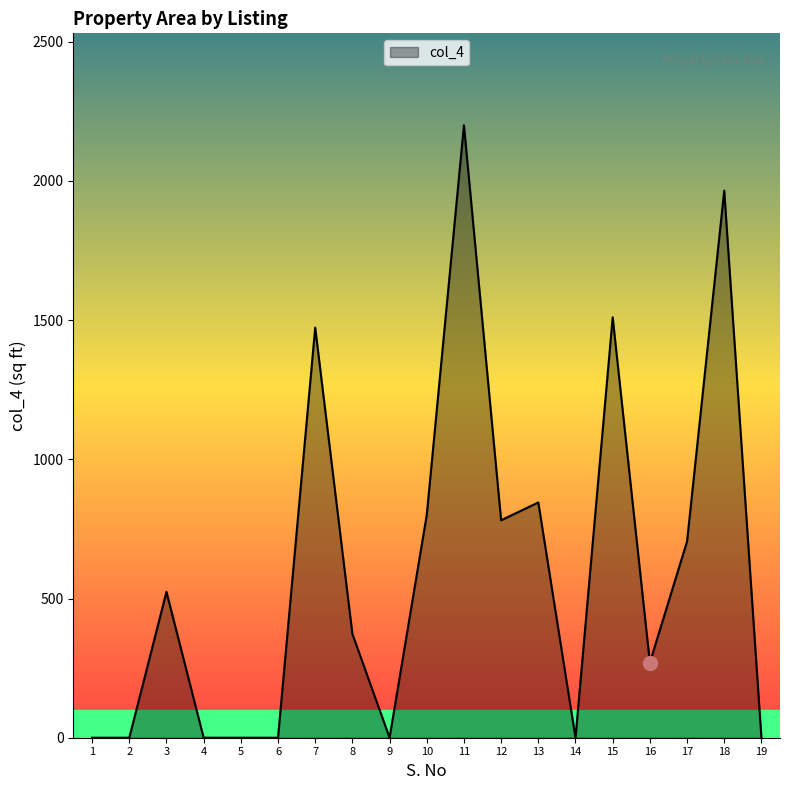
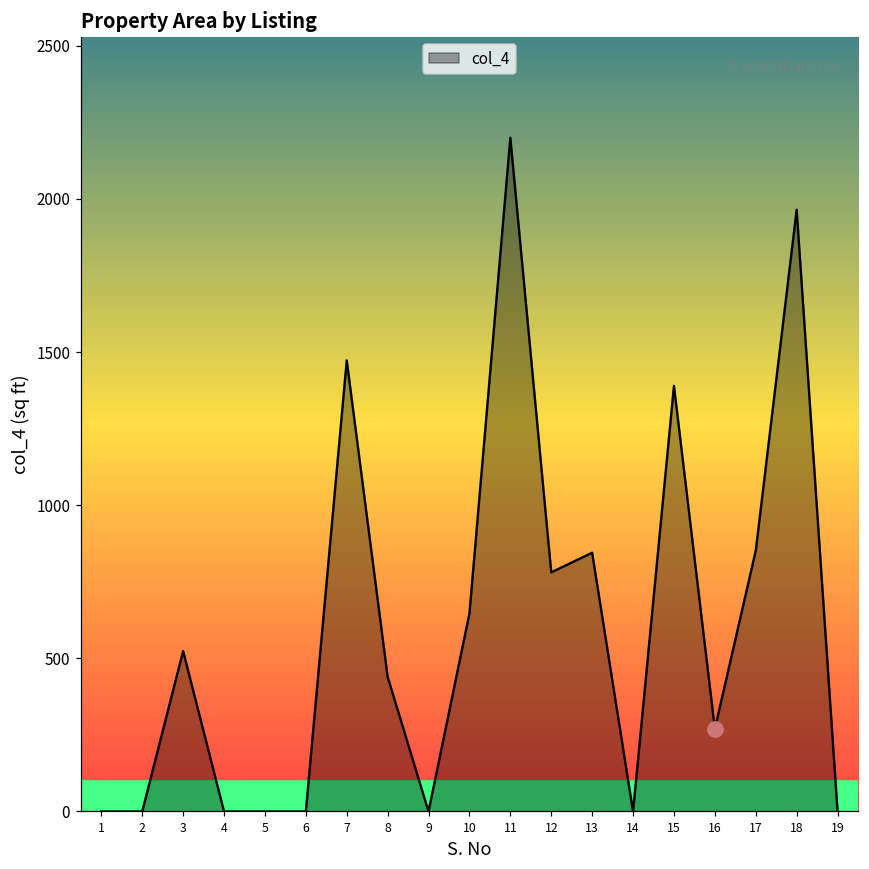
col_4, 8: 370 -> 440
col_4, 10: 800 -> 650
col_4, 15: 1510 -> 1390
col_4, 17: 710 -> 850
